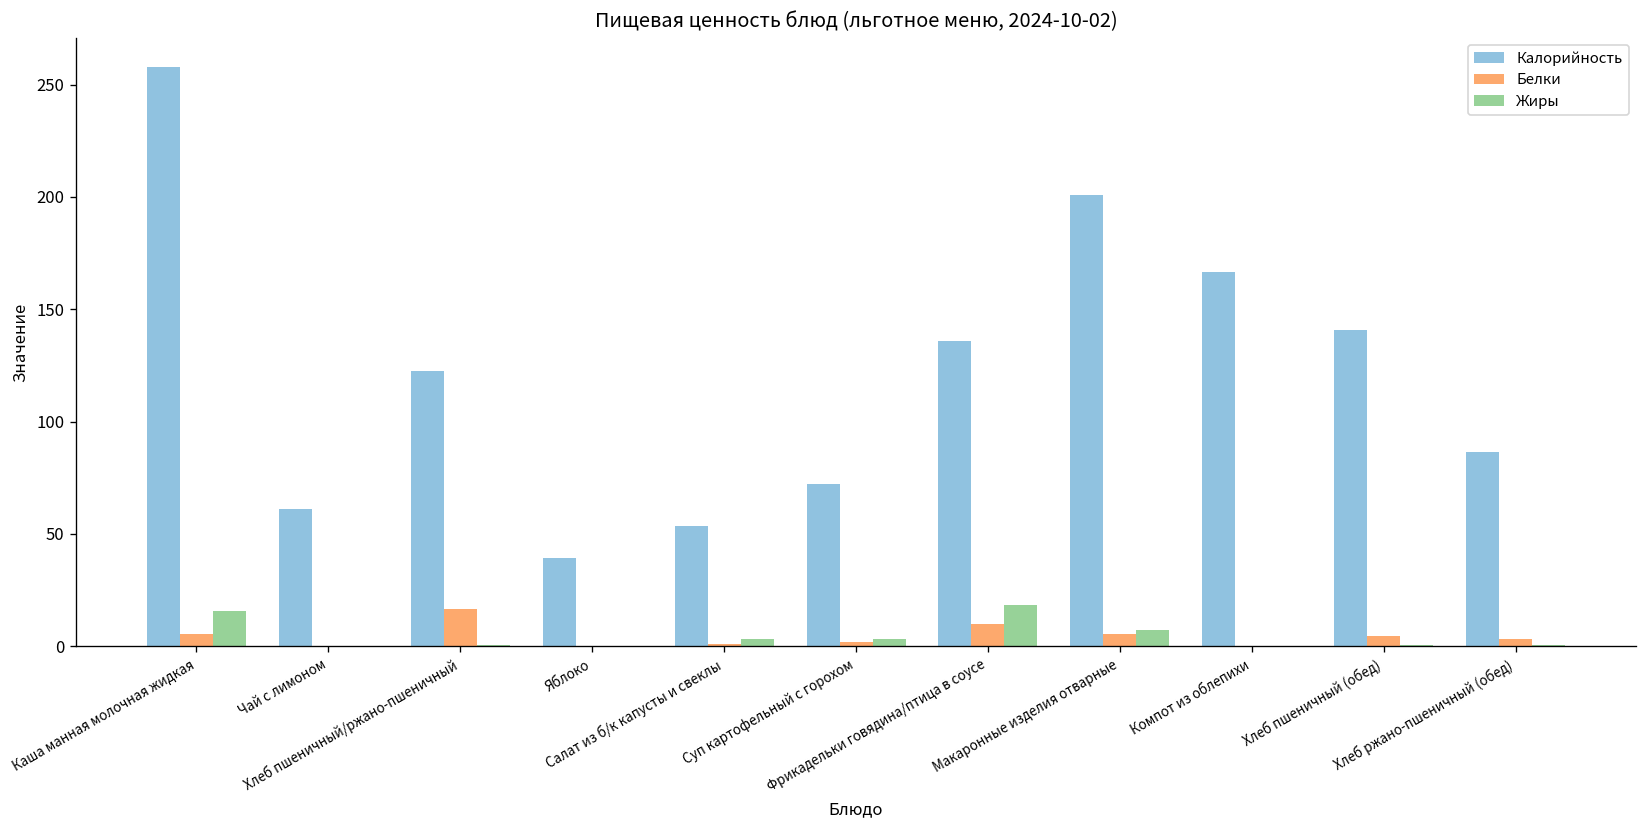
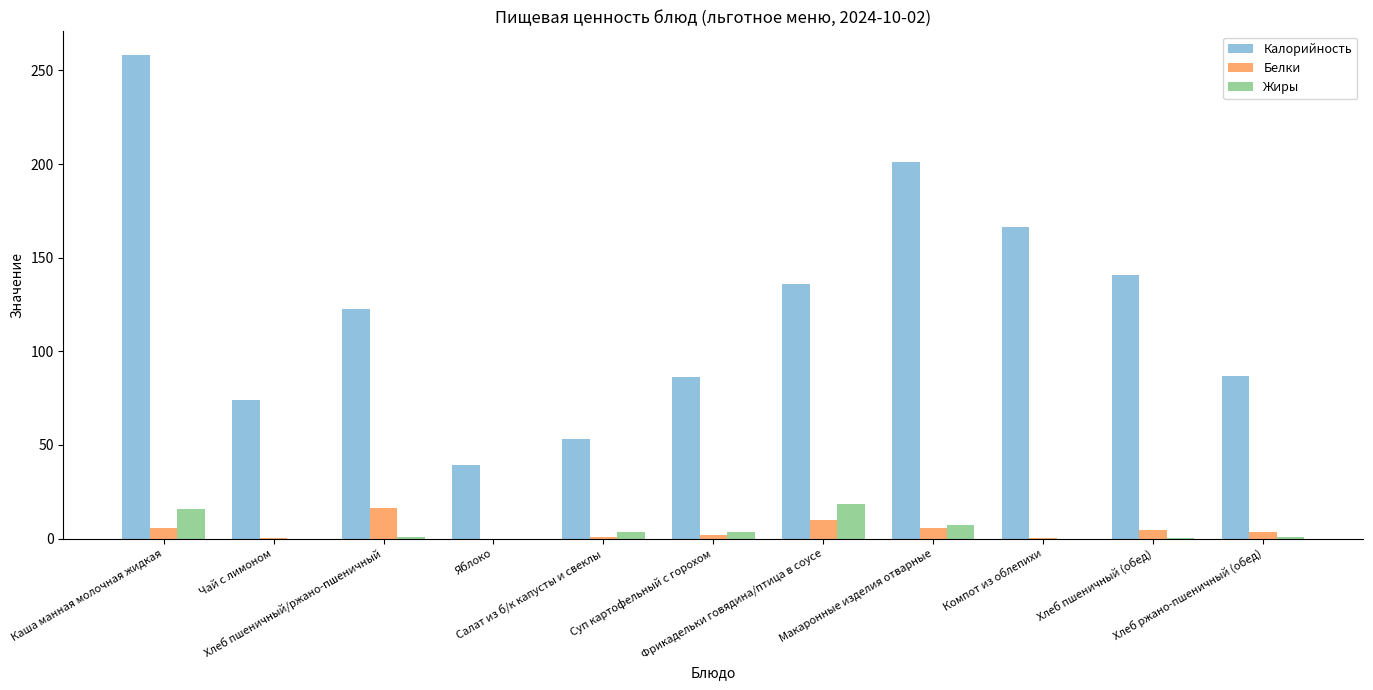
Калорийность, Чай с лимоном: 61 -> 74
Калорийность, Суп картофельный с горохом: 72 -> 86
